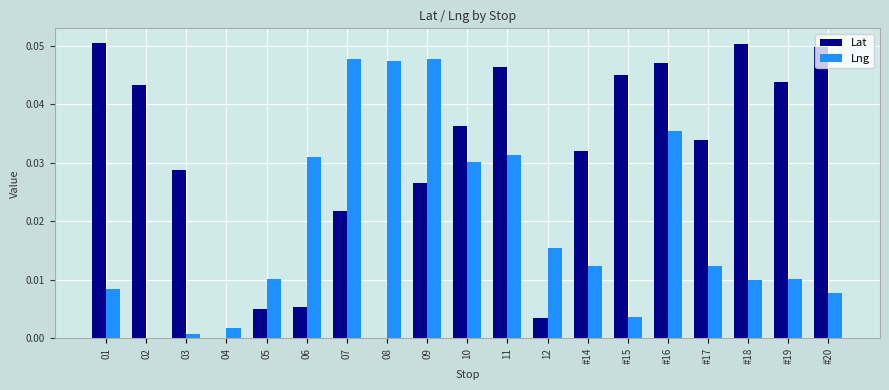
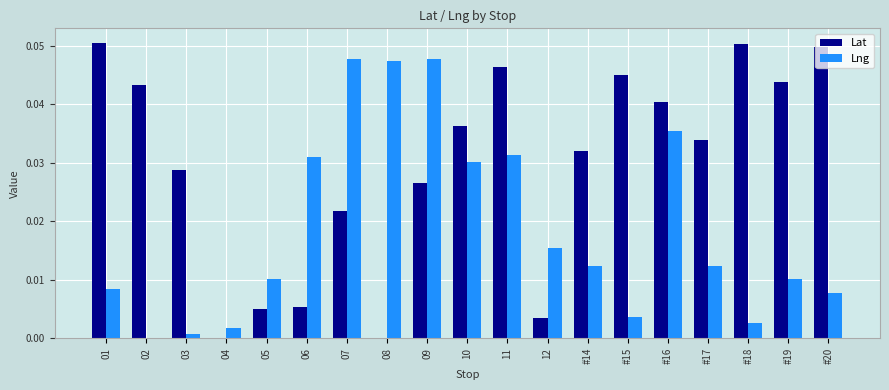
Lat, #16: 0.047 -> 0.040
Lng, #18: 0.010 -> 0.003
